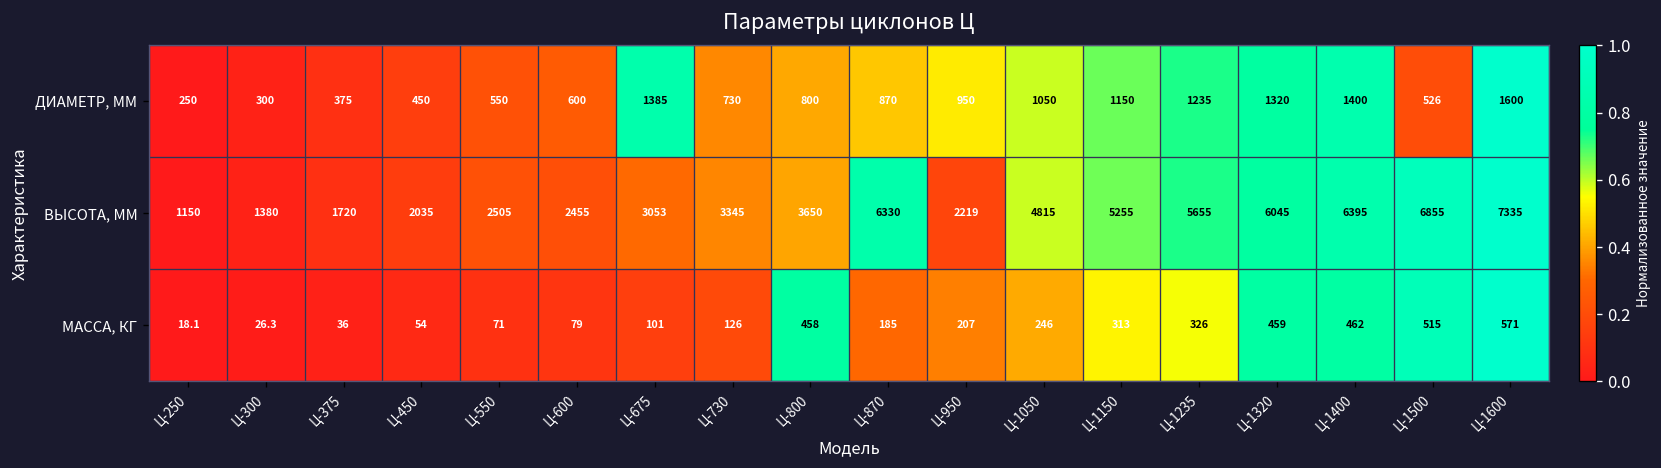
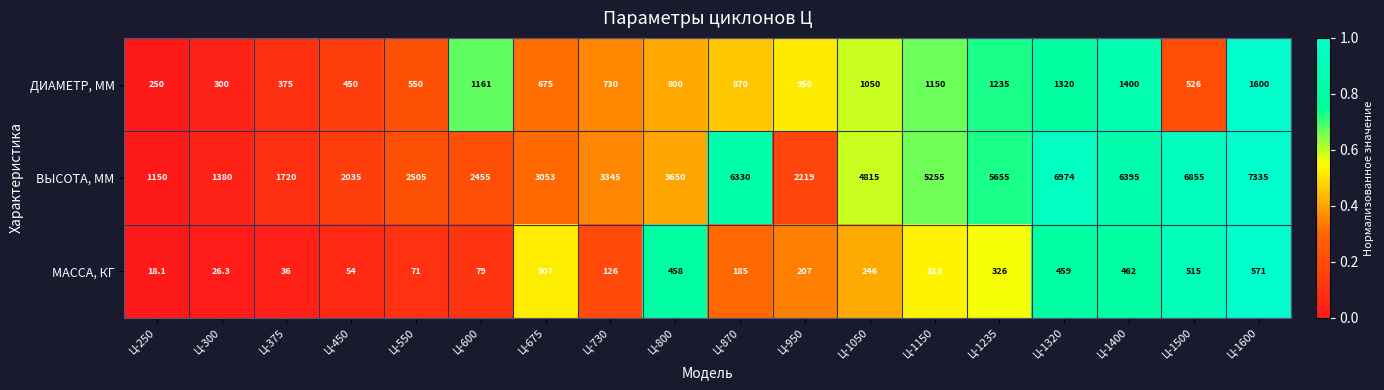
ДИАМЕТР, ММ, Ц-600: 600 -> 1161
ДИАМЕТР, ММ, Ц-675: 1385 -> 675
ВЫСОТА, ММ, Ц-1320: 6045 -> 6974
МАССА, КГ, Ц-675: 101 -> 307
